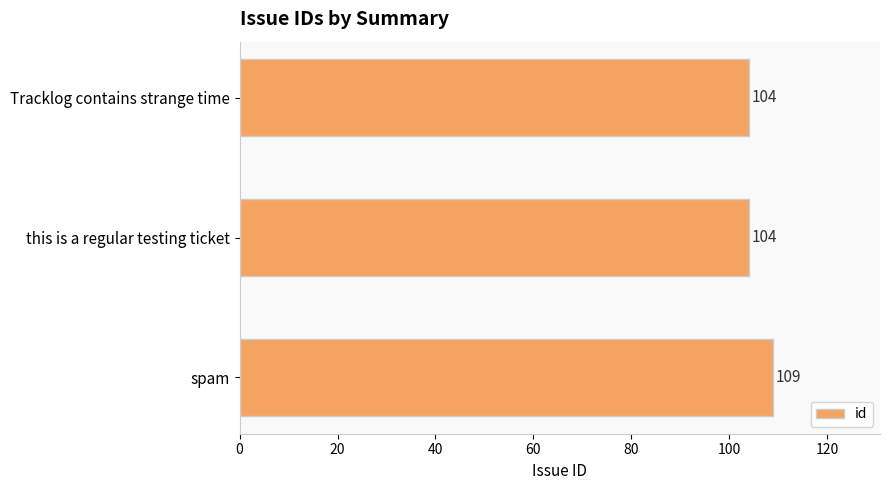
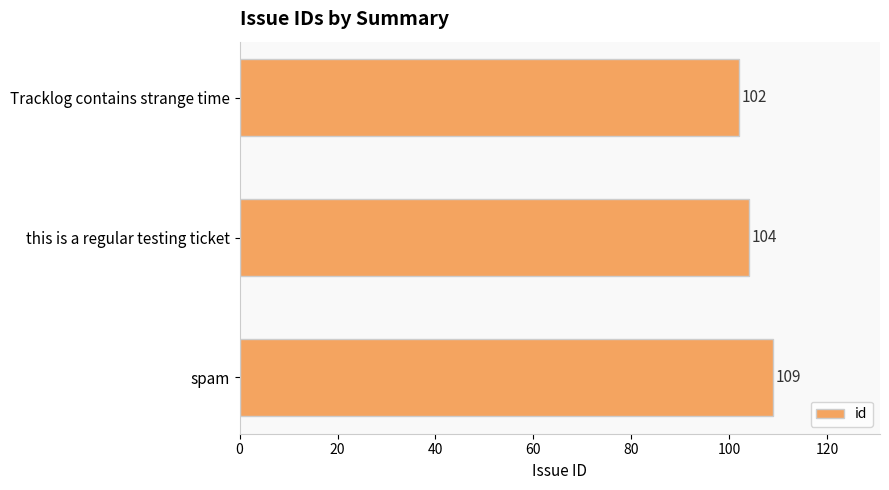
Tracklog contains strange time: 104 -> 102
